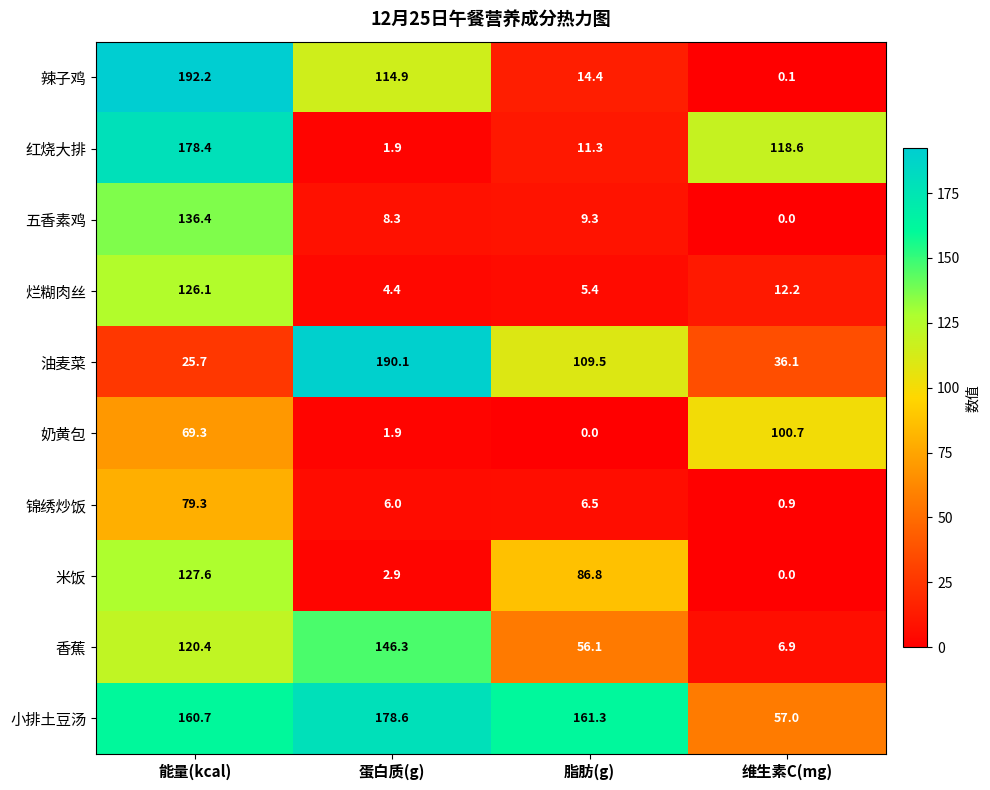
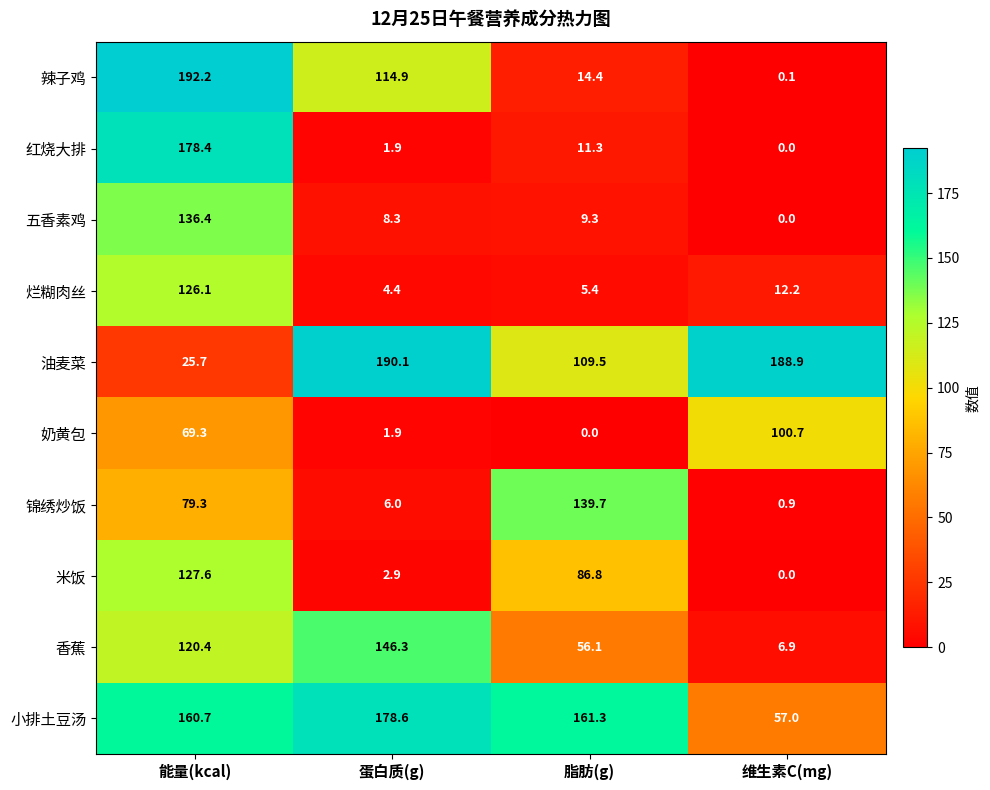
红烧大排, 维生素C(mg): 118.6 -> 0.0
油麦菜, 维生素C(mg): 36.1 -> 188.9
锦绣炒饭, 脂肪(g): 6.5 -> 139.7
